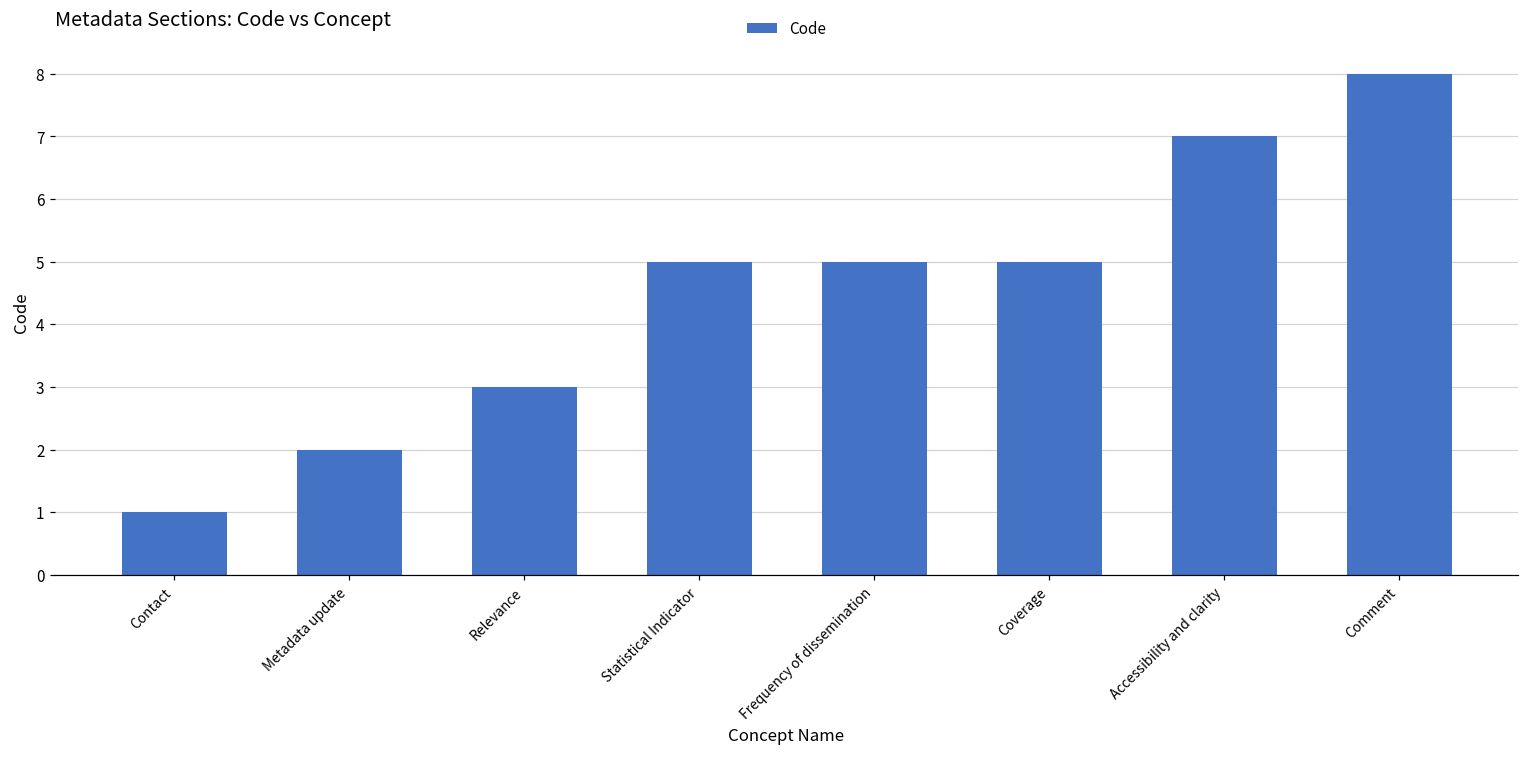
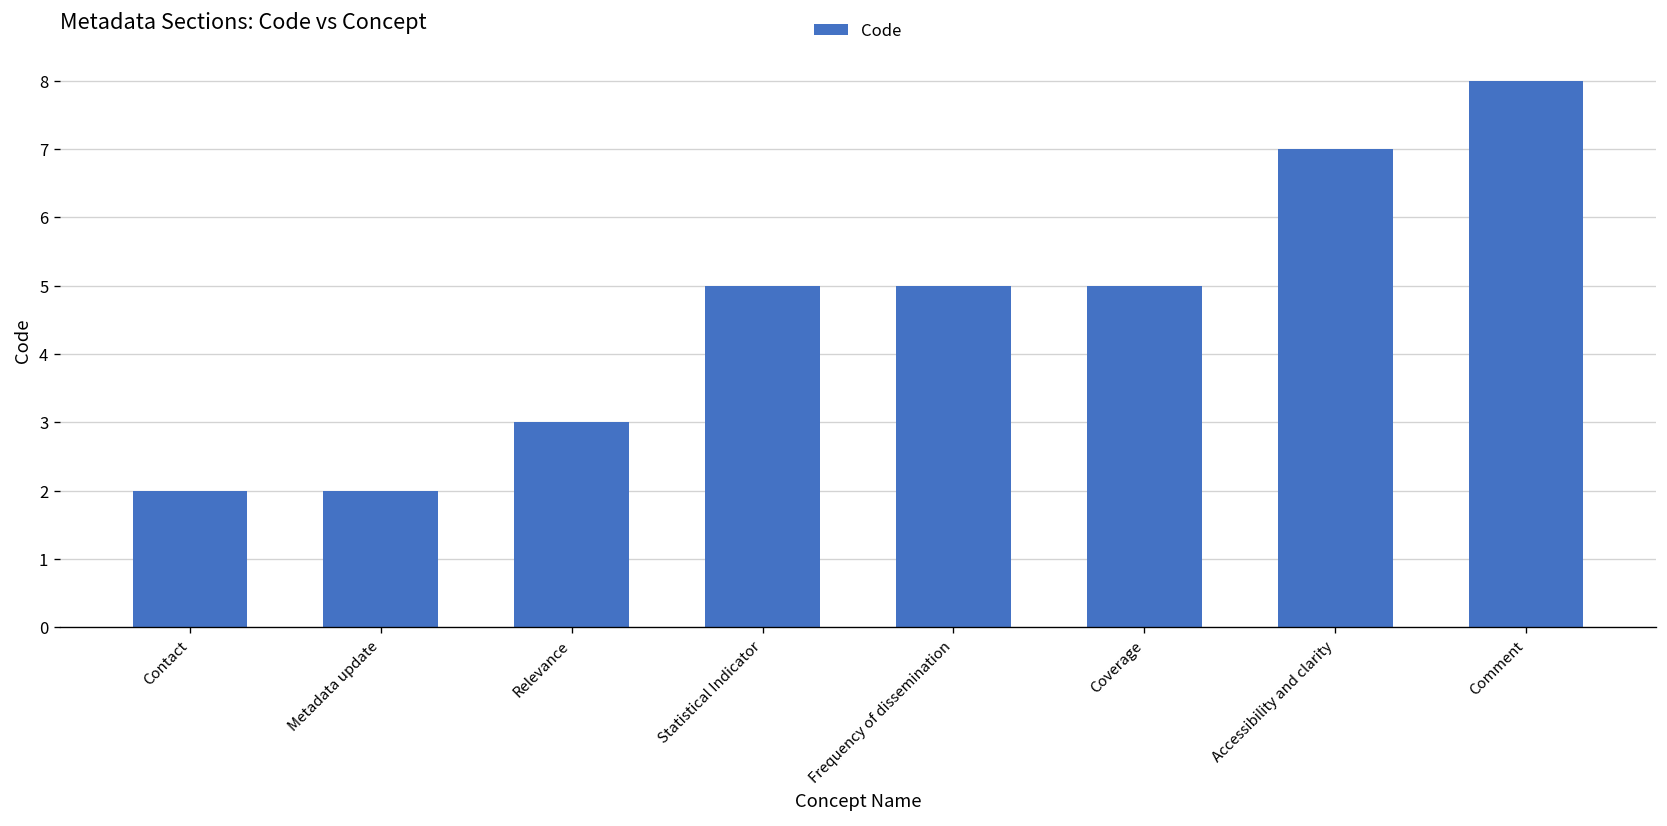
Contact: 1 -> 2
